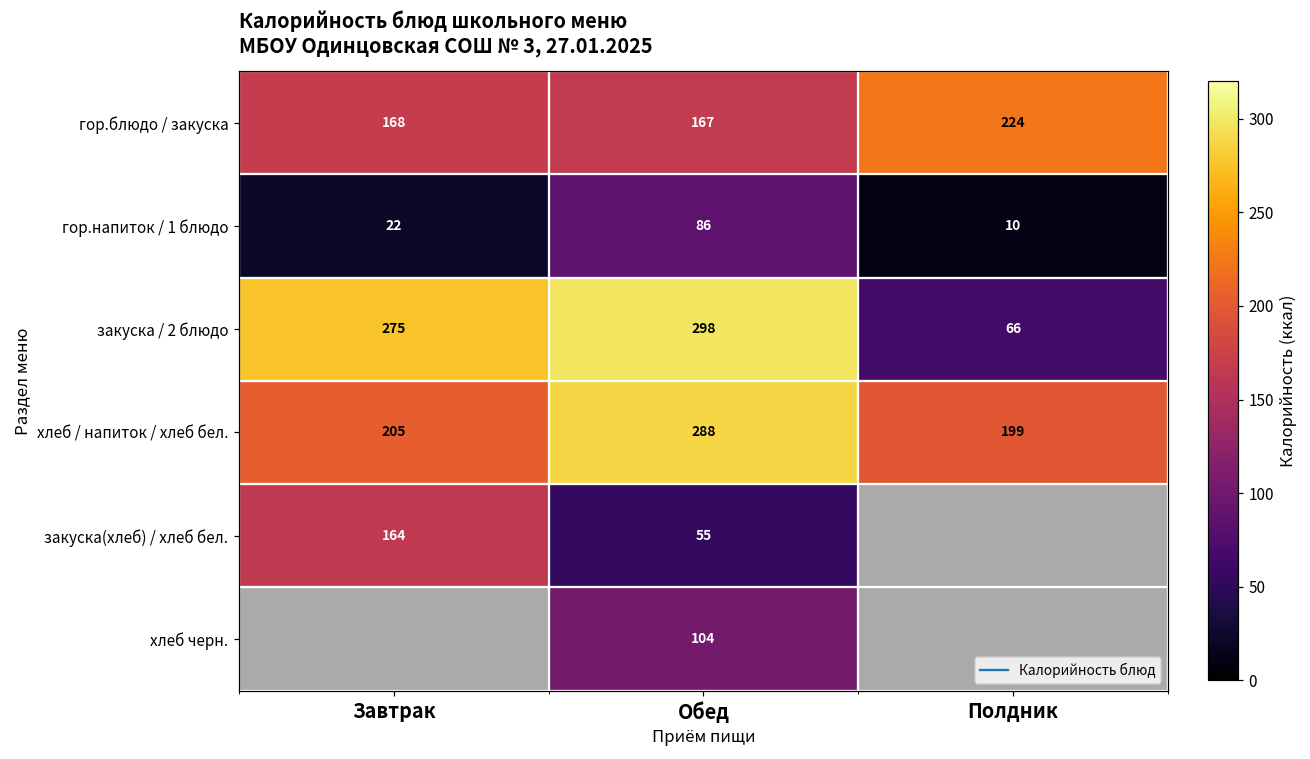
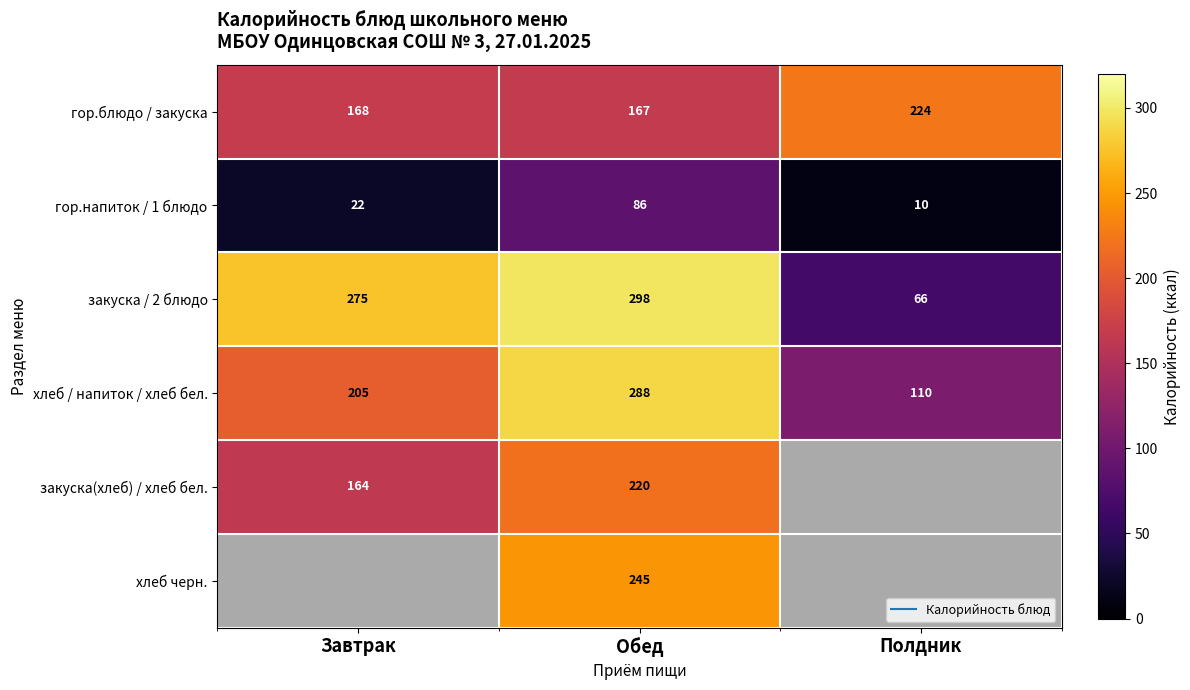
хлеб / напиток / хлеб бел., Полдник: 199 -> 110
закуска(хлеб) / хлеб бел., Обед: 55 -> 220
хлеб черн., Обед: 104 -> 245
